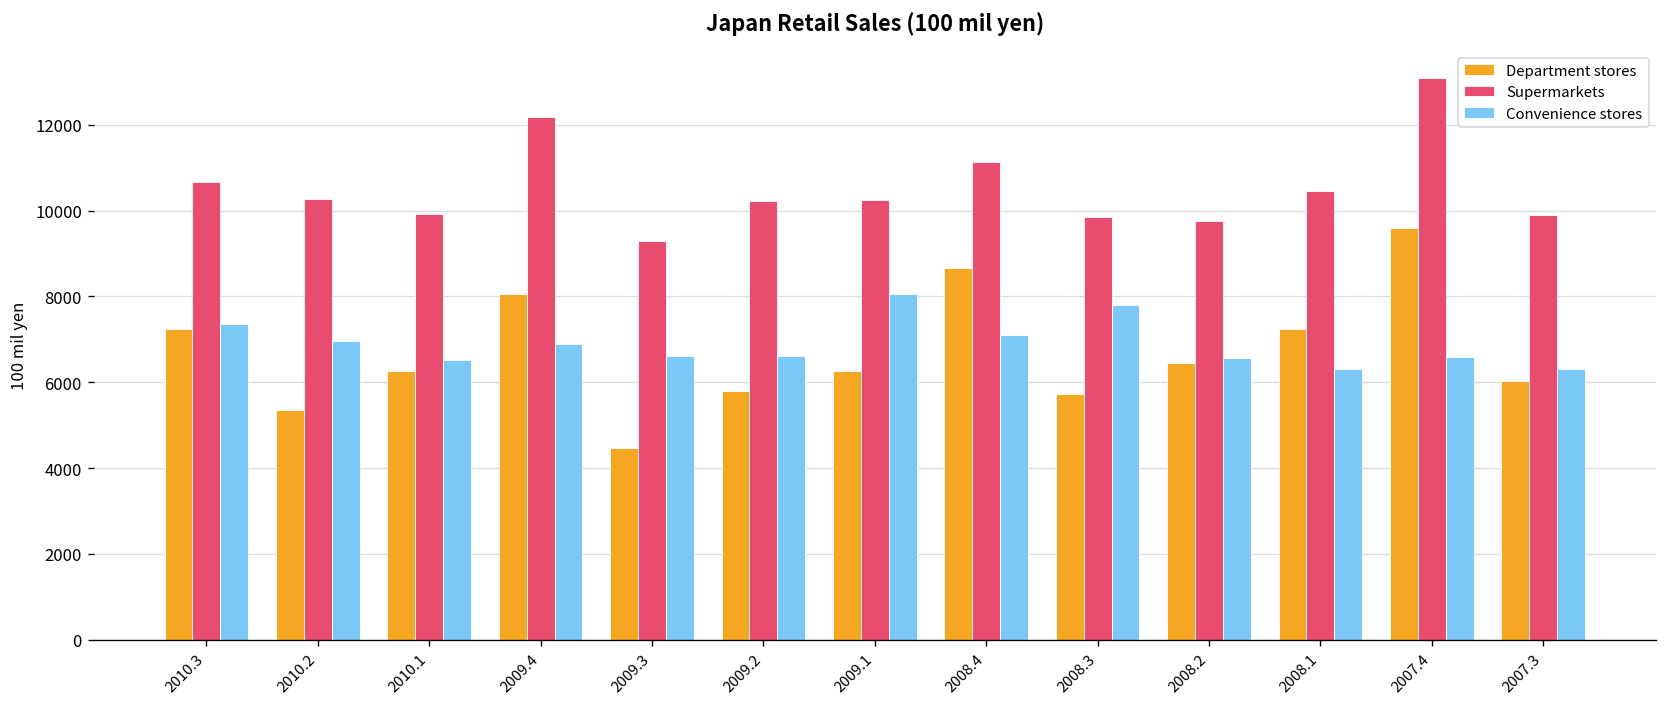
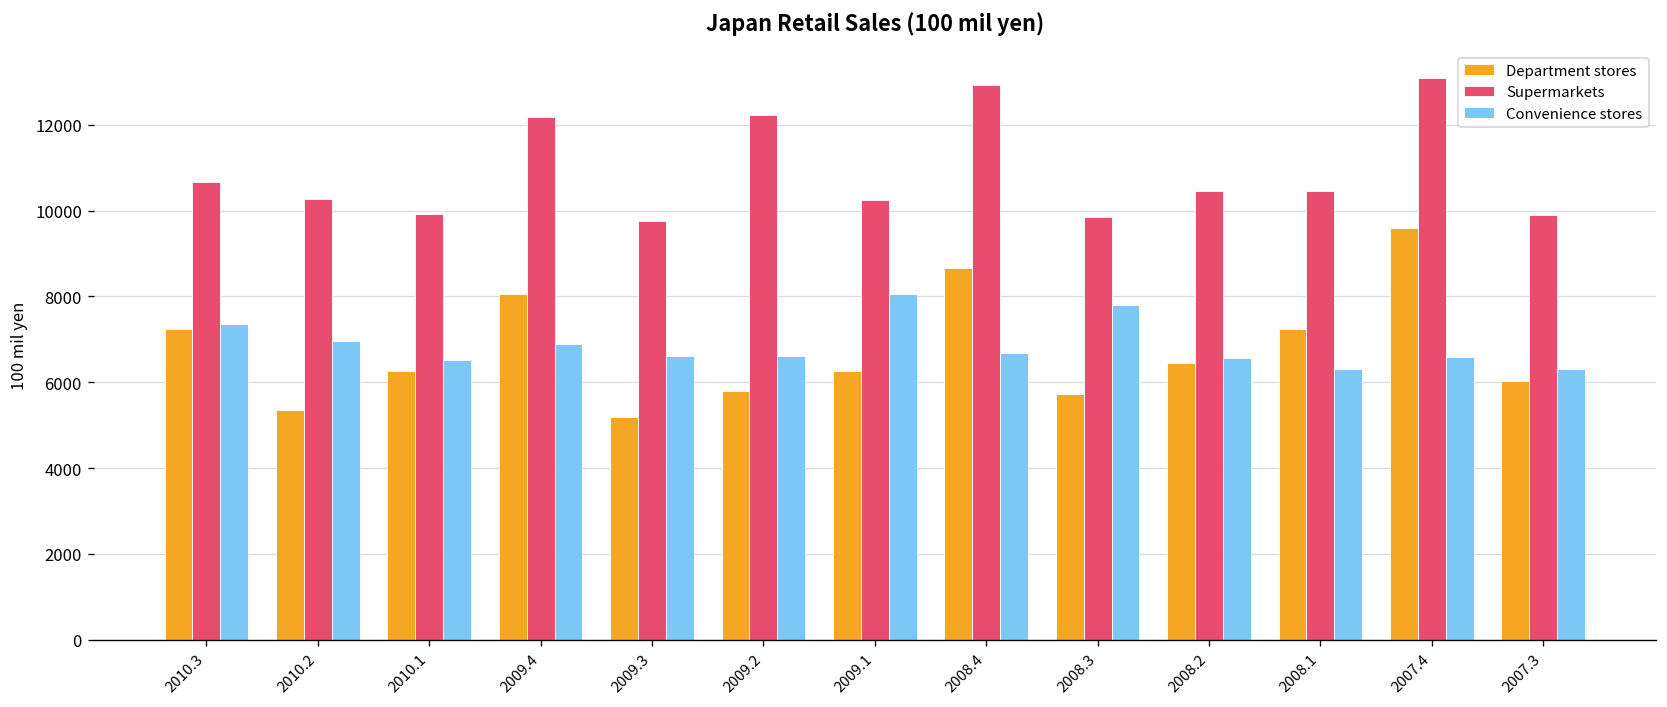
Department stores, 2009.3: 4500 -> 5200
Supermarkets, 2009.3: 9300 -> 9800
Supermarkets, 2009.2: 10200 -> 12200
Supermarkets, 2008.4: 11100 -> 12900
Convenience stores, 2008.4: 7100 -> 6700
Supermarkets, 2008.2: 9800 -> 10500
